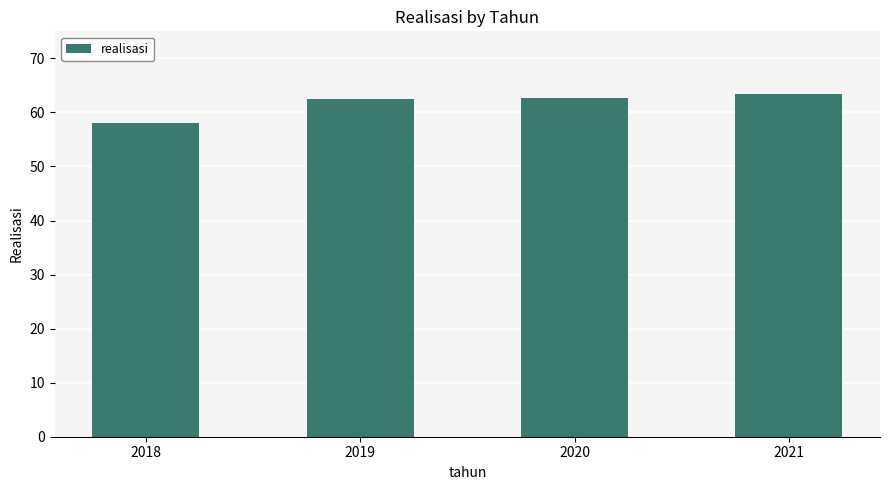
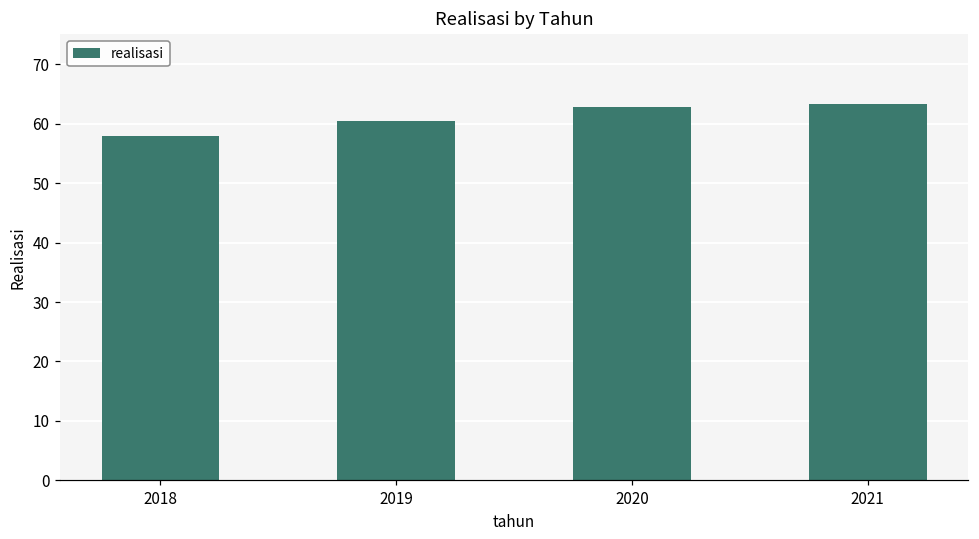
2019: 62 -> 60
